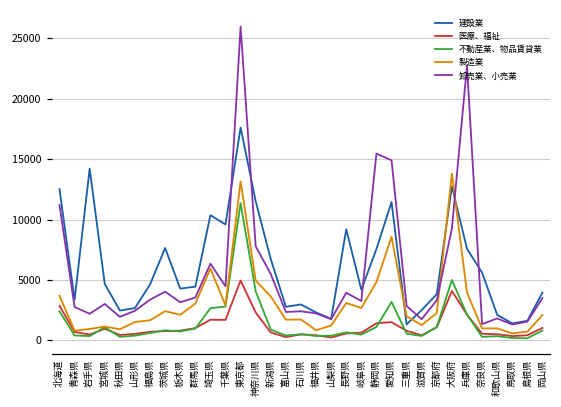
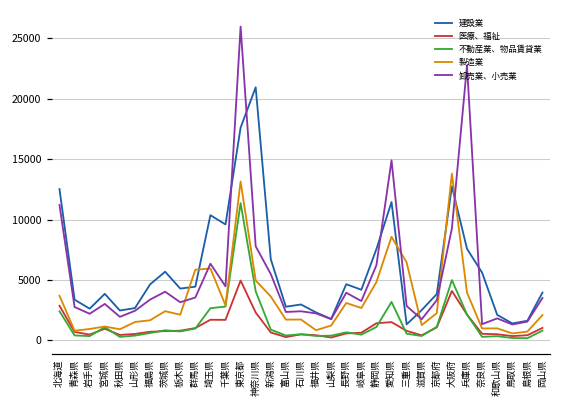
建設業, 岩手県: 14200 -> 2600
建設業, 宮城県: 4700 -> 3900
建設業, 茨城県: 7600 -> 5700
製造業, 群馬県: 3000 -> 5900
建設業, 神奈川県: 11500 -> 20900
建設業, 長野県: 9200 -> 4700
卸売業、小売業, 静岡県: 15500 -> 6200
製造業, 三重県: 2000 -> 6500
